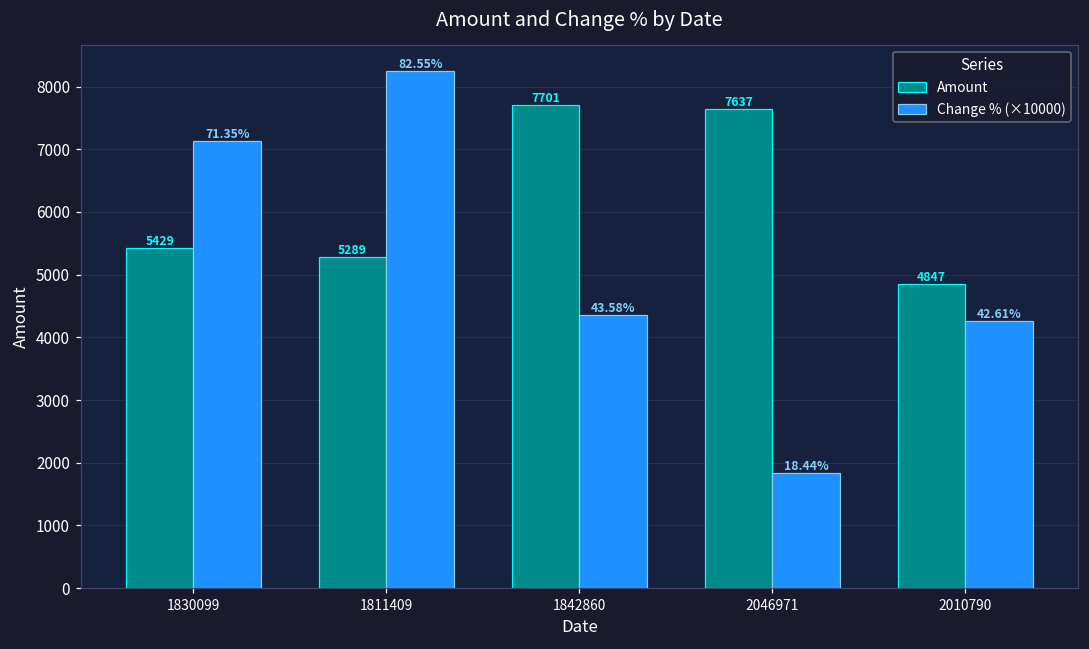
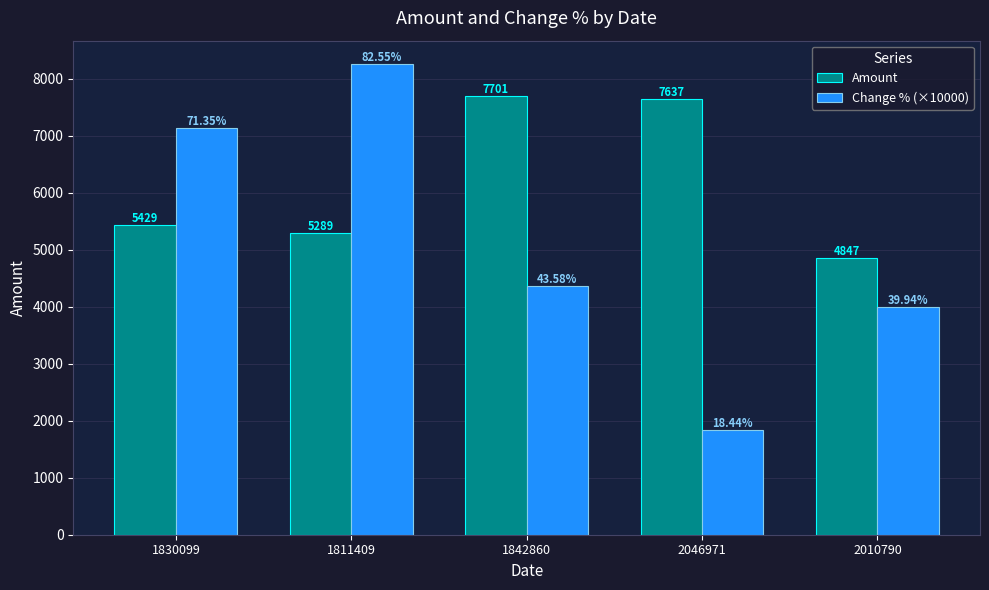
Change % (×10000), 2010790: 42.61% -> 39.94%
